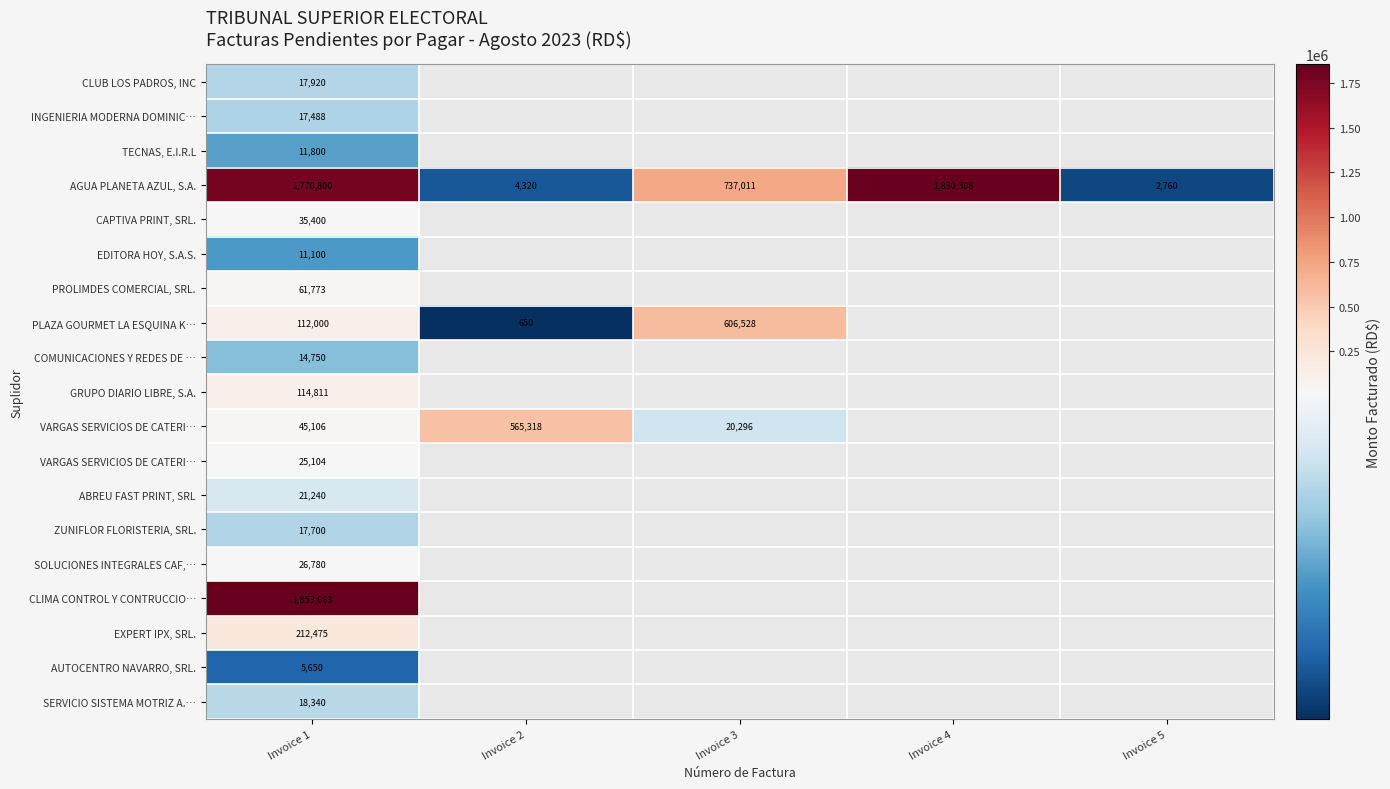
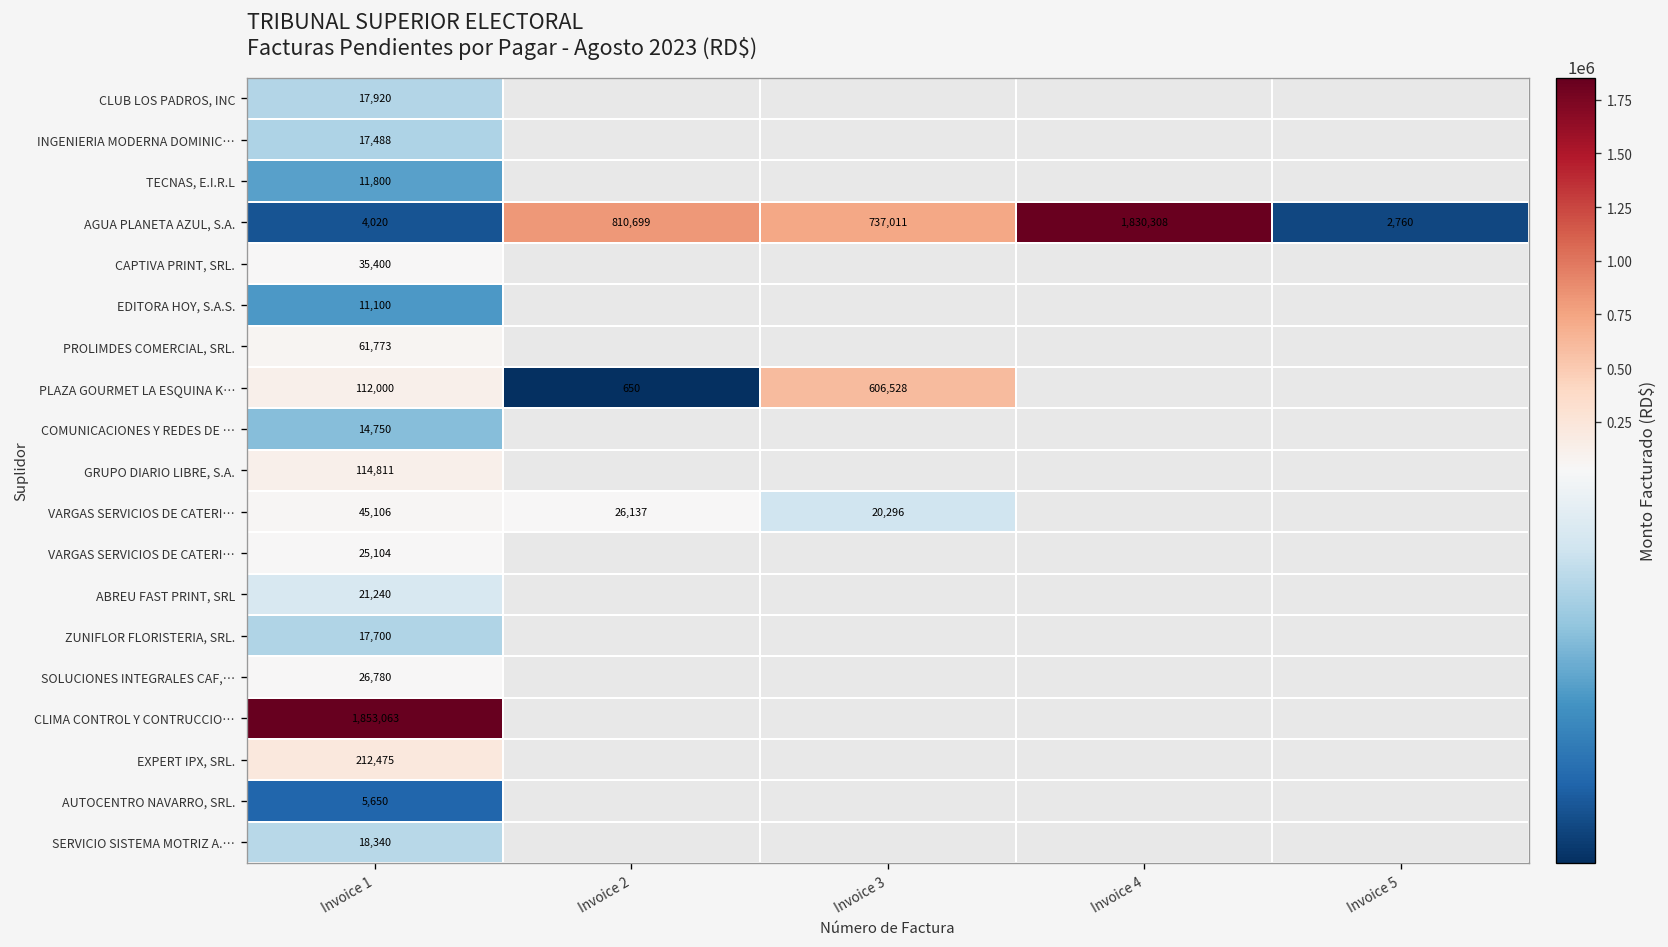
AGUA PLANETA AZUL, S.A., Invoice 1: 1,770,800 -> 4,020
AGUA PLANETA AZUL, S.A., Invoice 2: 4,320 -> 810,699
VARGAS SERVICIOS DE CATERI…, Invoice 2: 565,318 -> 26,137
